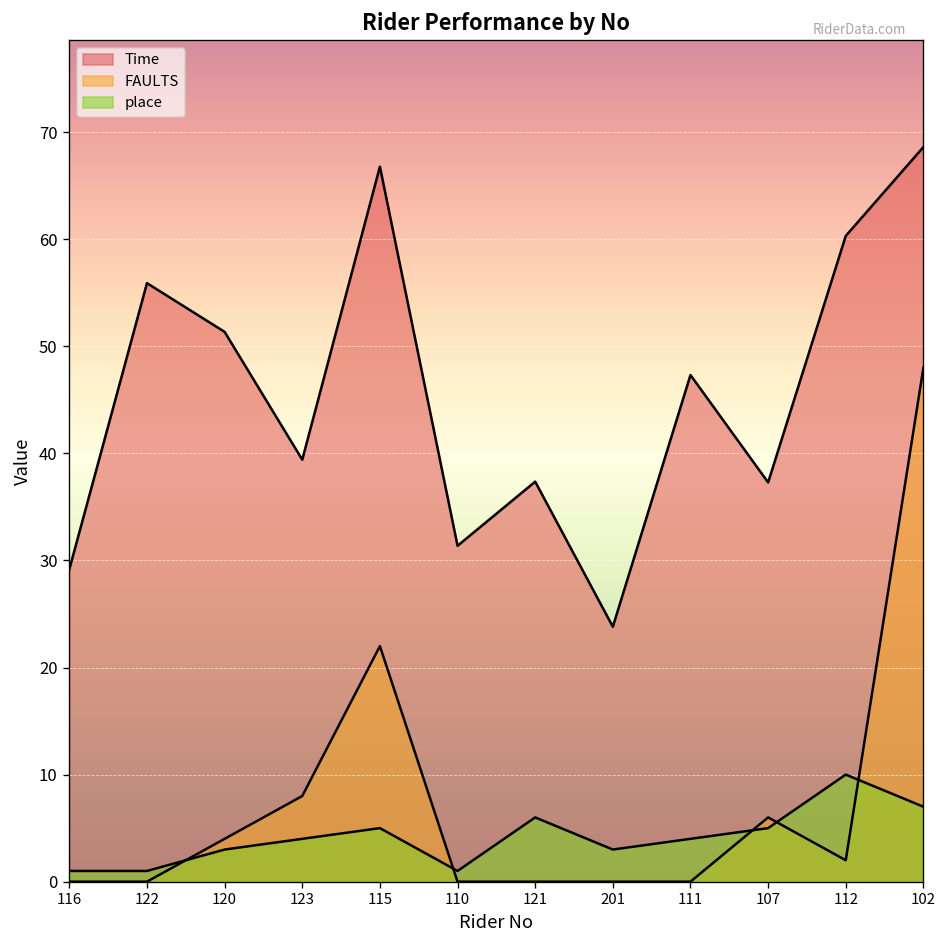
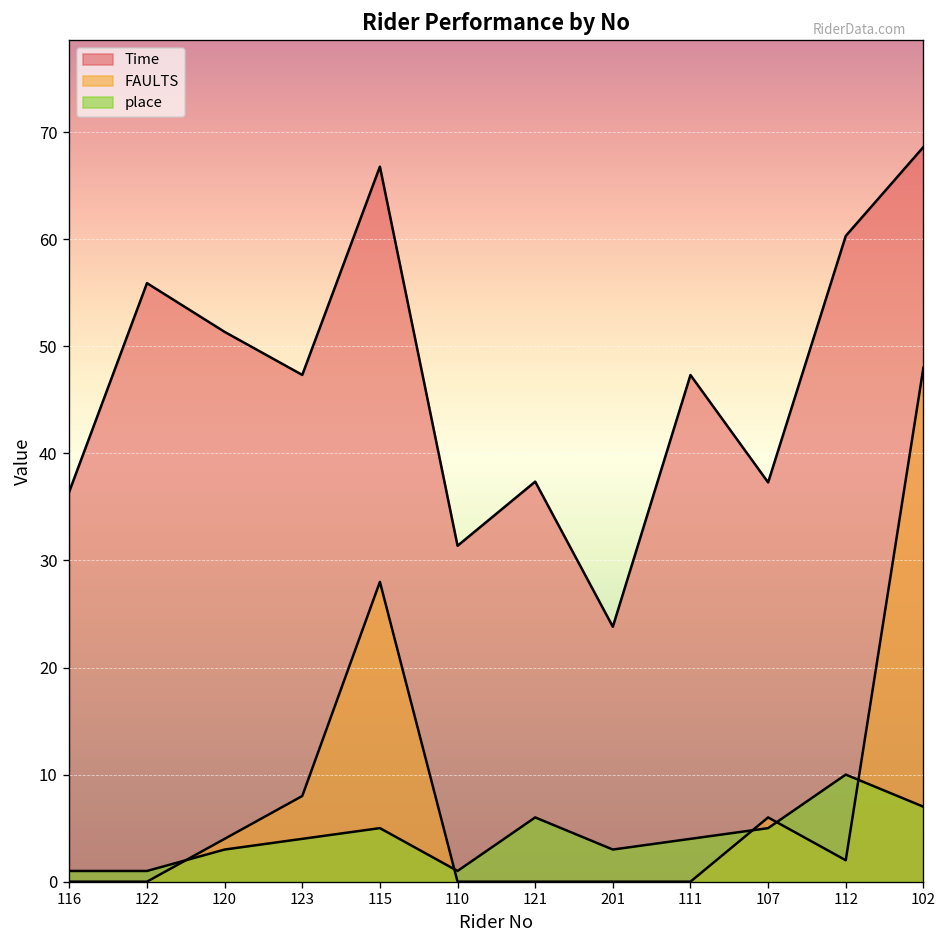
Time, 116: 29 -> 36
Time, 123: 39 -> 47
FAULTS, 115: 22 -> 28
